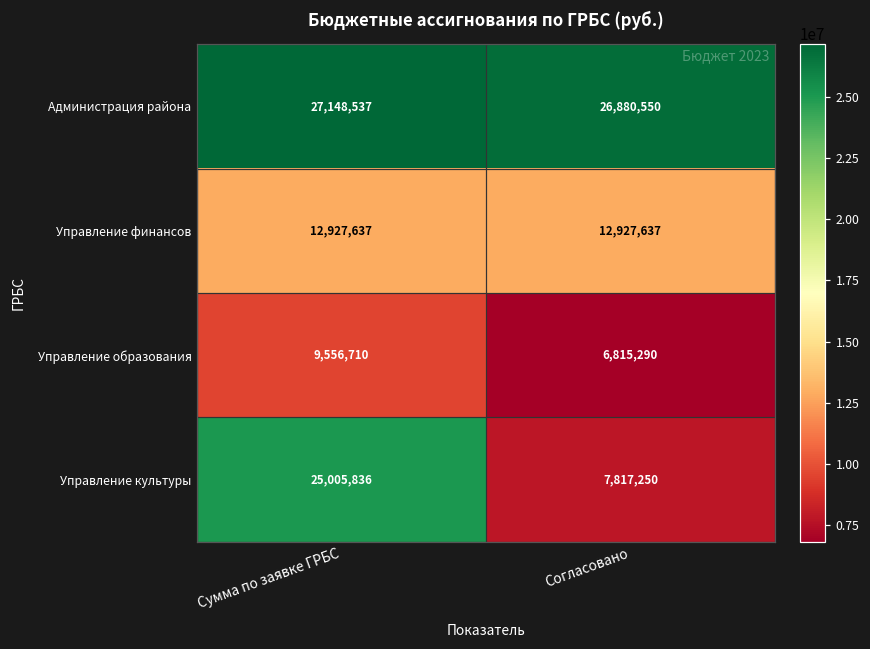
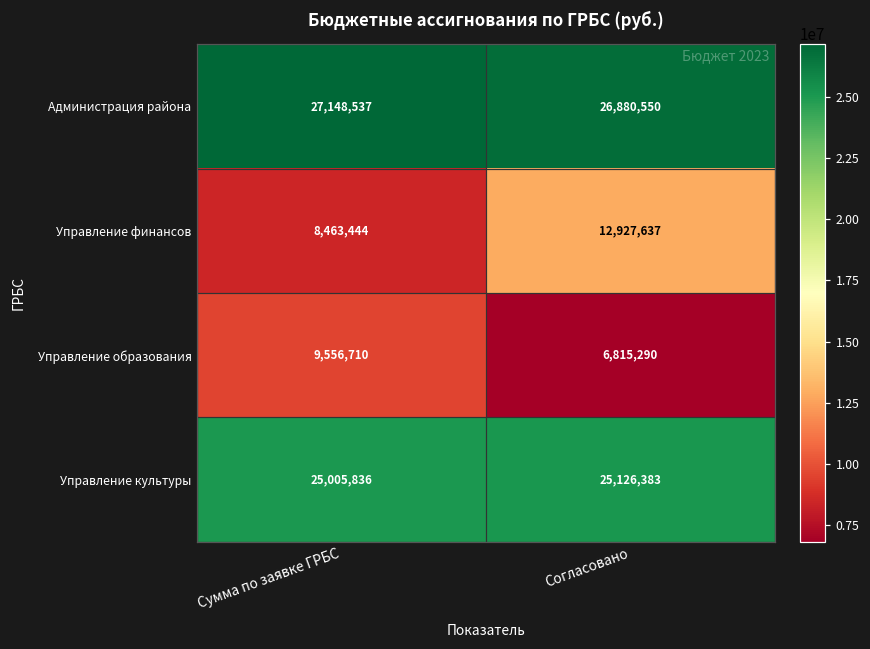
Управление финансов, Сумма по заявке ГРБС: 12,927,637 -> 8,463,444
Управление культуры, Согласовано: 7,817,250 -> 25,126,383
